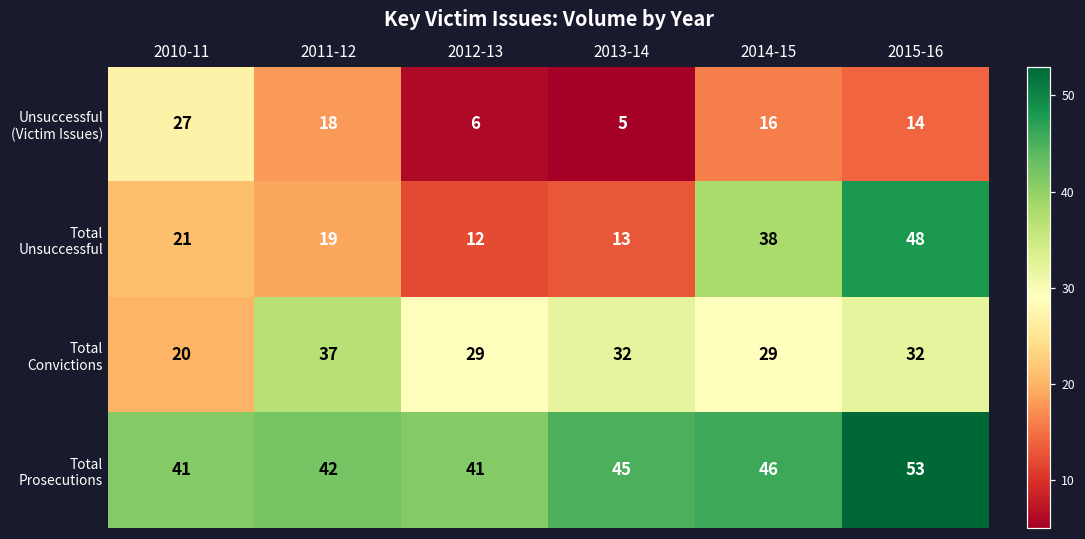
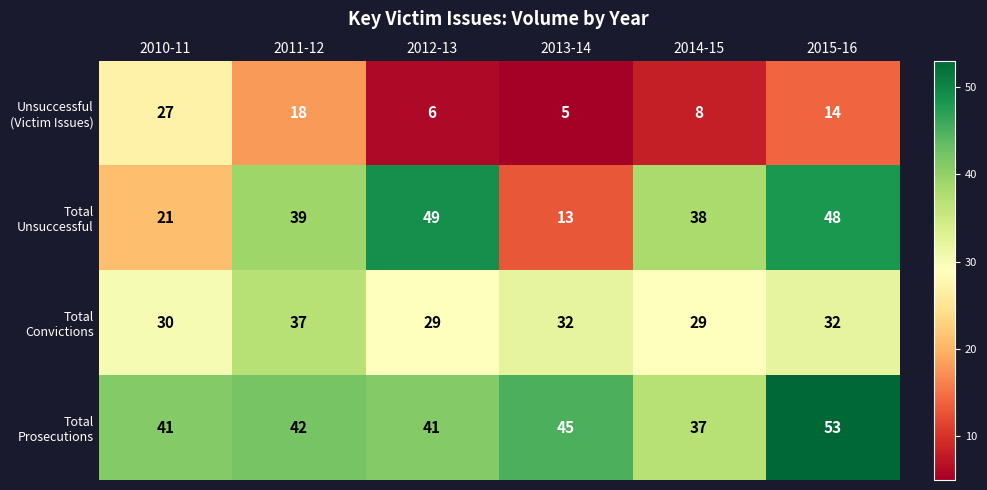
Unsuccessful (Victim Issues), 2014-15: 16 -> 8
Total Unsuccessful, 2011-12: 19 -> 39
Total Unsuccessful, 2012-13: 12 -> 49
Total Convictions, 2010-11: 20 -> 30
Total Prosecutions, 2014-15: 46 -> 37
